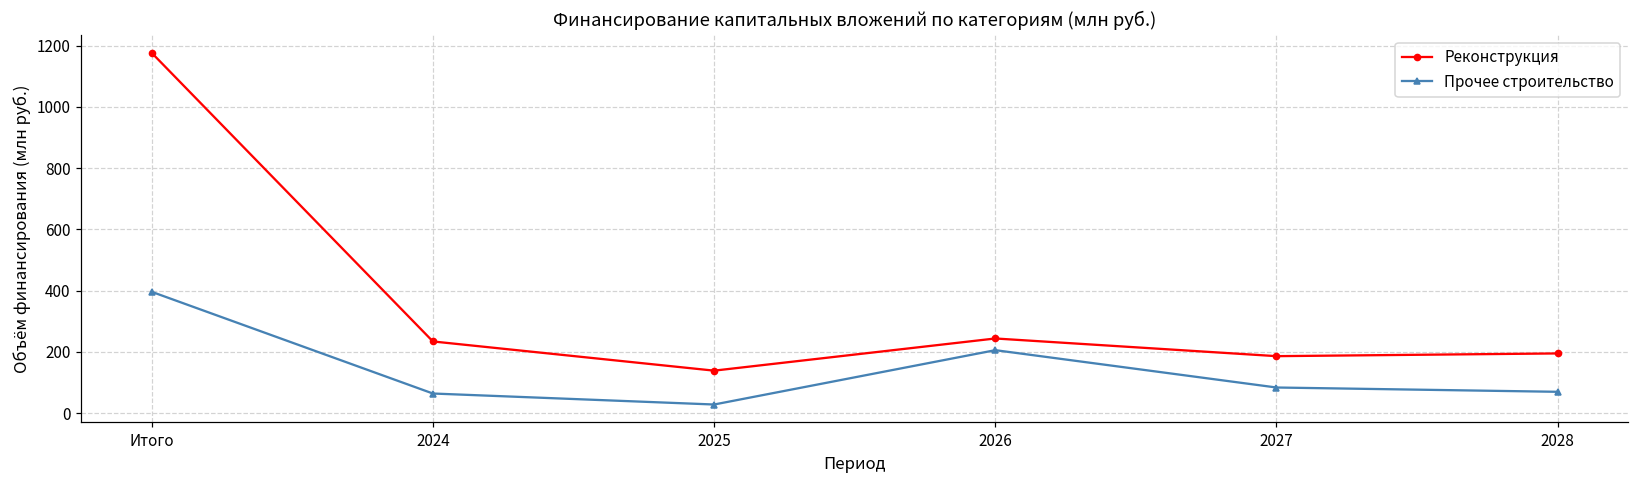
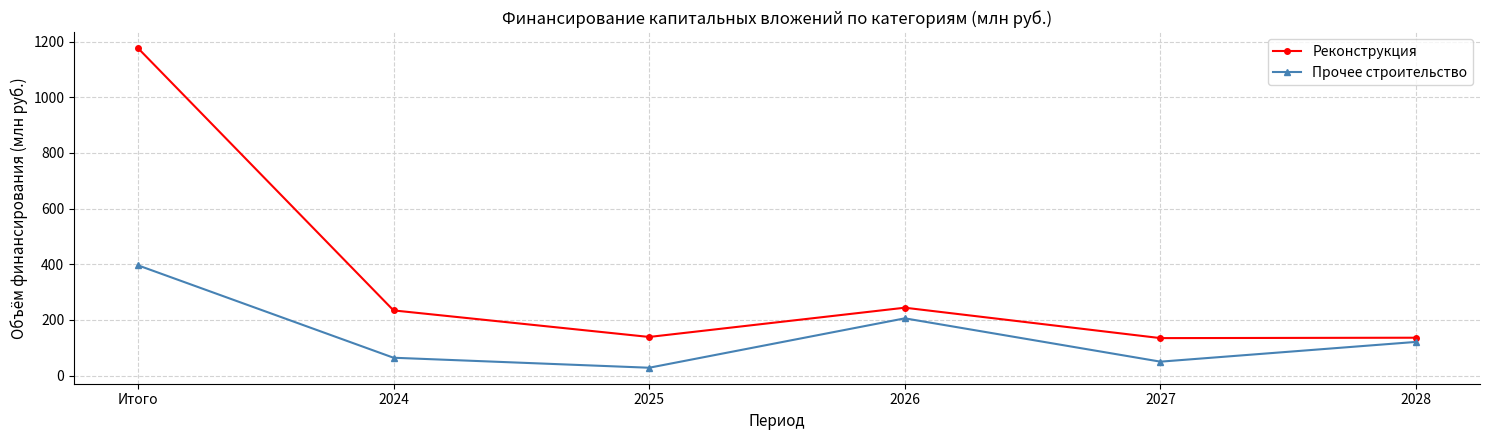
Реконструкция, 2027: 190 -> 130
Прочее строительство, 2027: 80 -> 50
Реконструкция, 2028: 190 -> 140
Прочее строительство, 2028: 70 -> 120
